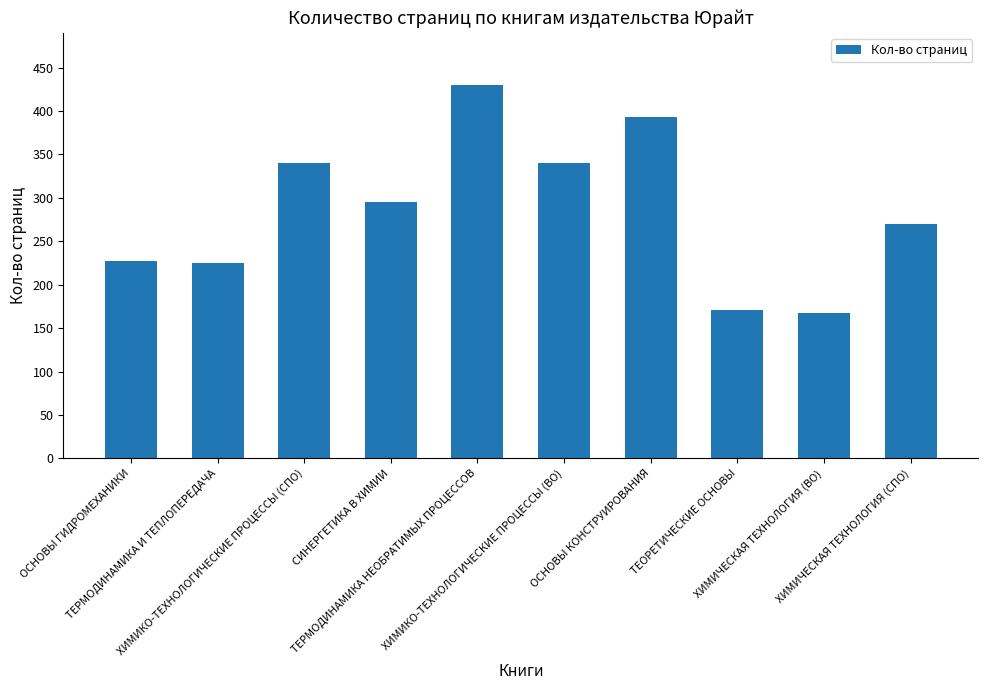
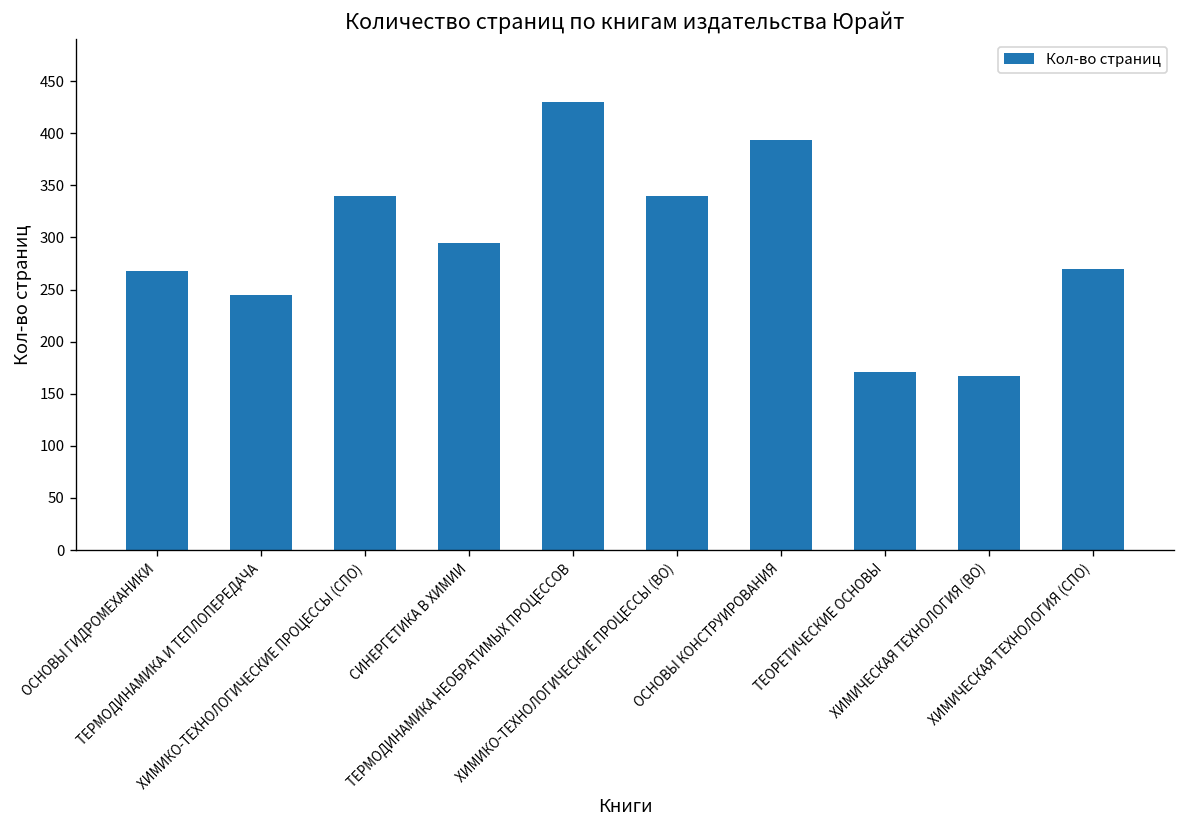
ОСНОВЫ ГИДРОМЕХАНИКИ: 230 -> 270
ТЕРМОДИНАМИКА И ТЕПЛОПЕРЕДАЧА: 230 -> 250
